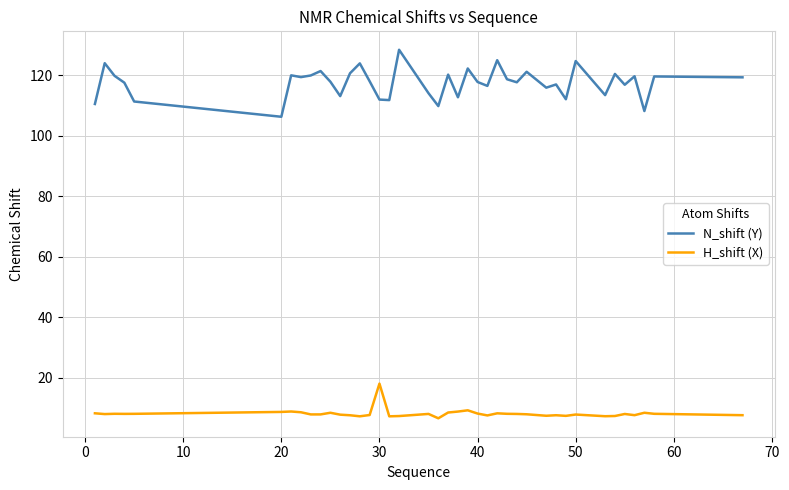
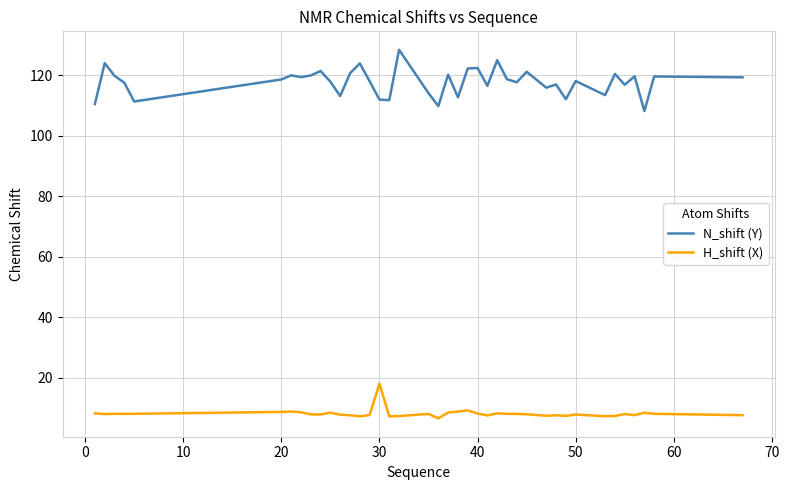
N_shift (Y), 20: 106 -> 119
N_shift (Y), 40: 118 -> 122
N_shift (Y), 50: 125 -> 118
